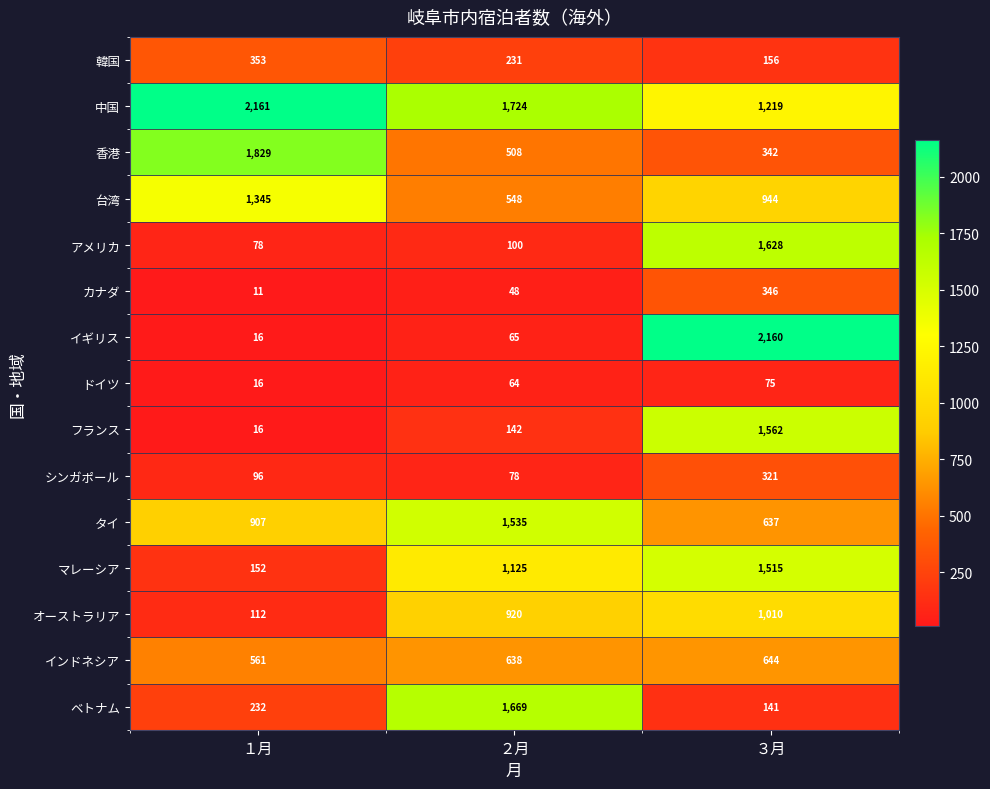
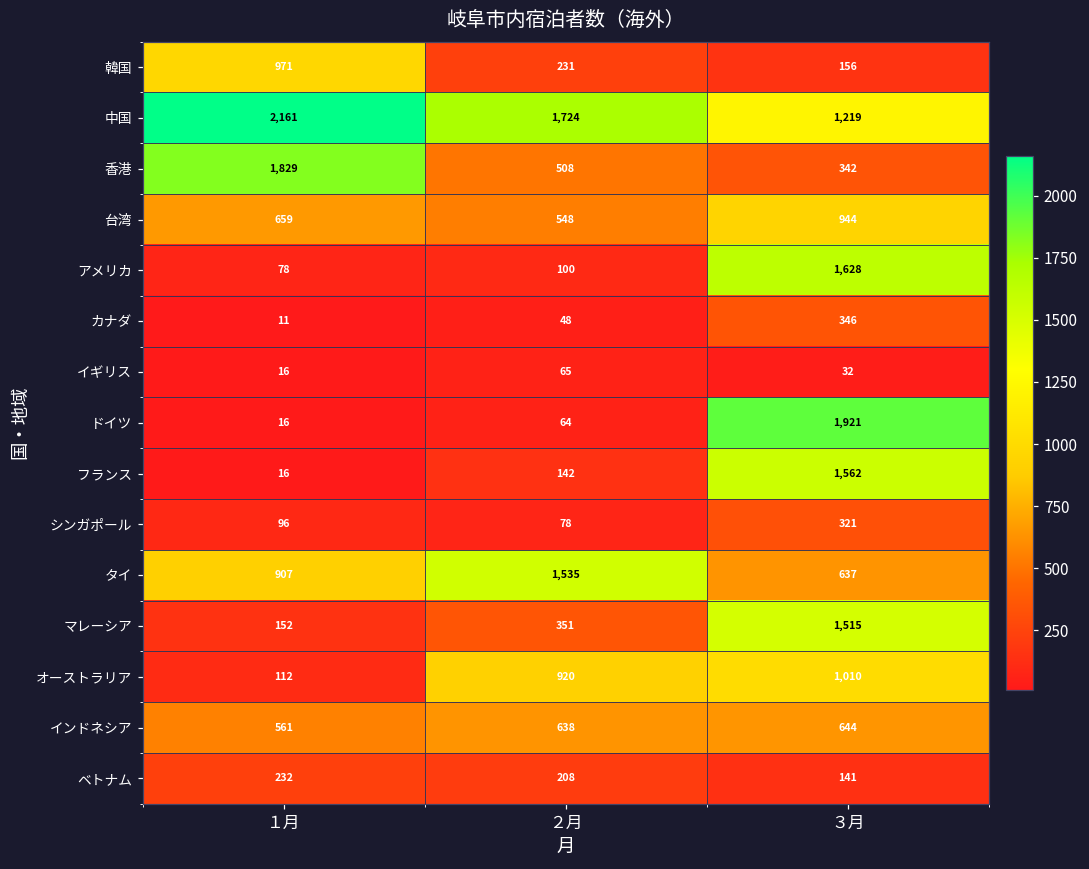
韓国, １月: 353 -> 971
台湾, １月: 1,345 -> 659
イギリス, ３月: 2,160 -> 32
ドイツ, ３月: 75 -> 1,921
マレーシア, ２月: 1,125 -> 351
ベトナム, ２月: 1,669 -> 208
